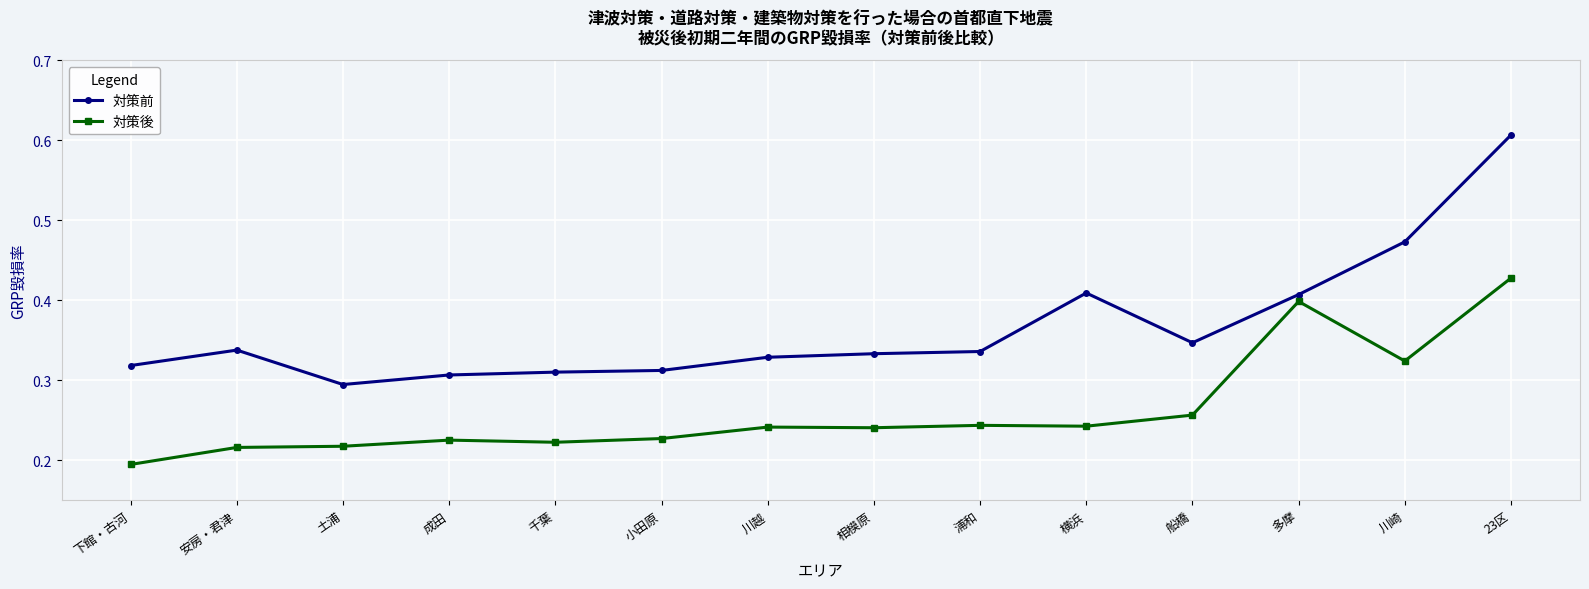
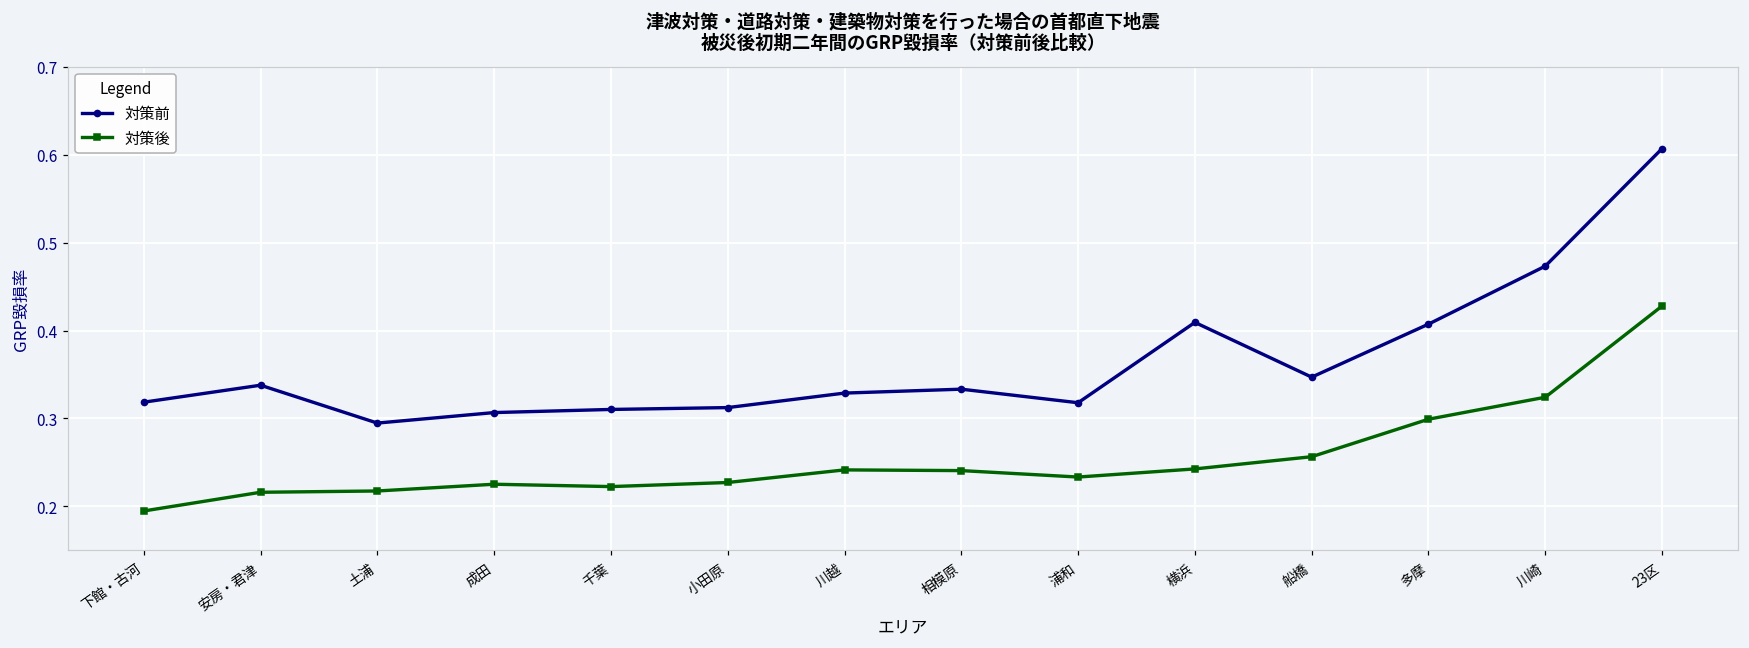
対策前, 浦和: 0.34 -> 0.32
対策後, 浦和: 0.24 -> 0.23
対策後, 多摩: 0.40 -> 0.30
